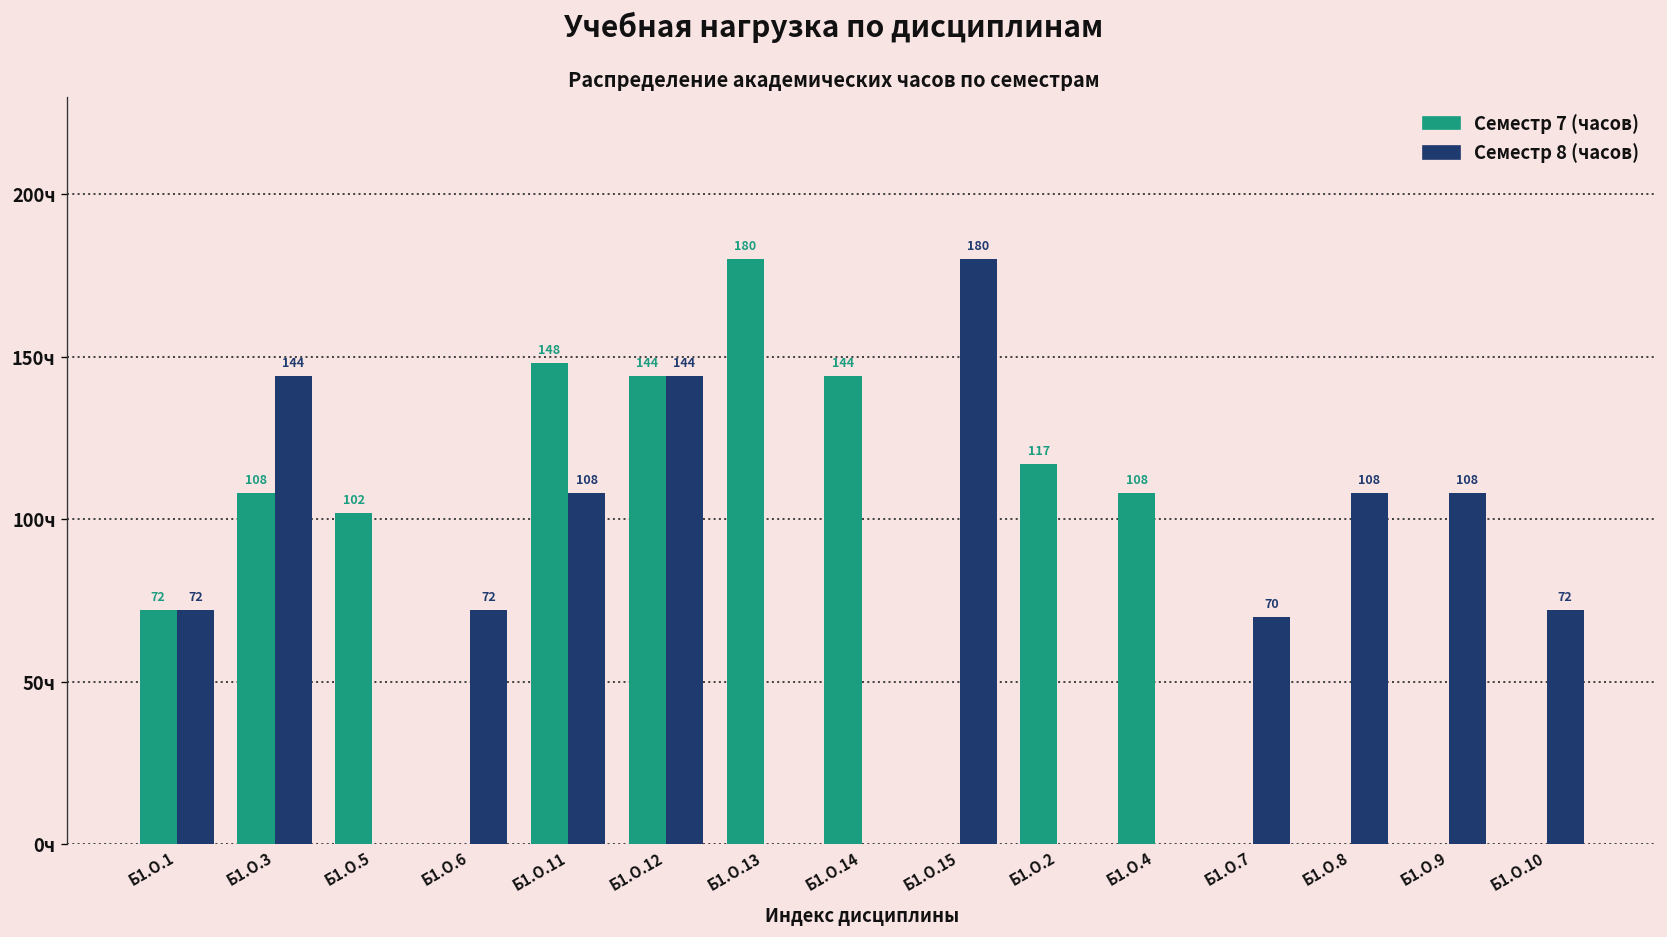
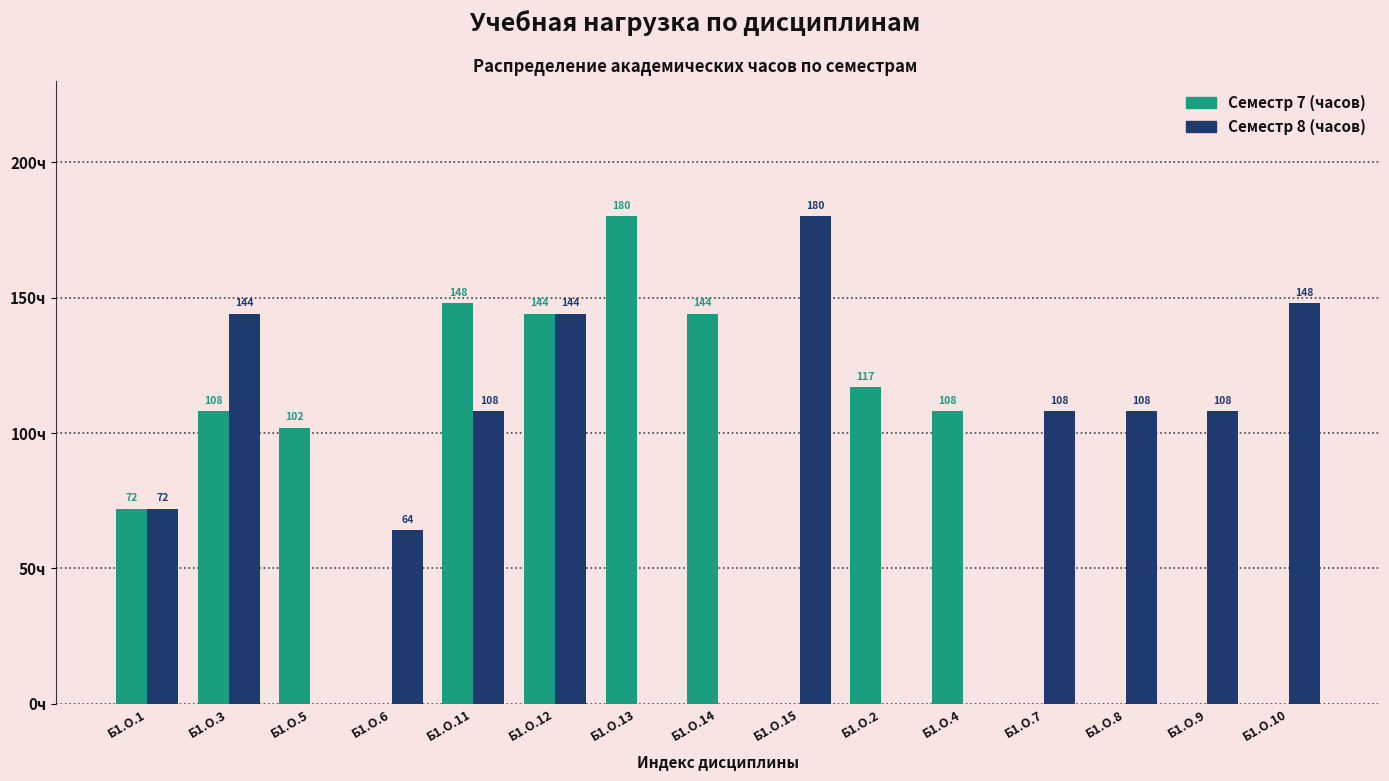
Семестр 8 (часов), Б1.О.6: 72 -> 64
Семестр 8 (часов), Б1.О.7: 70 -> 108
Семестр 8 (часов), Б1.О.10: 72 -> 148
